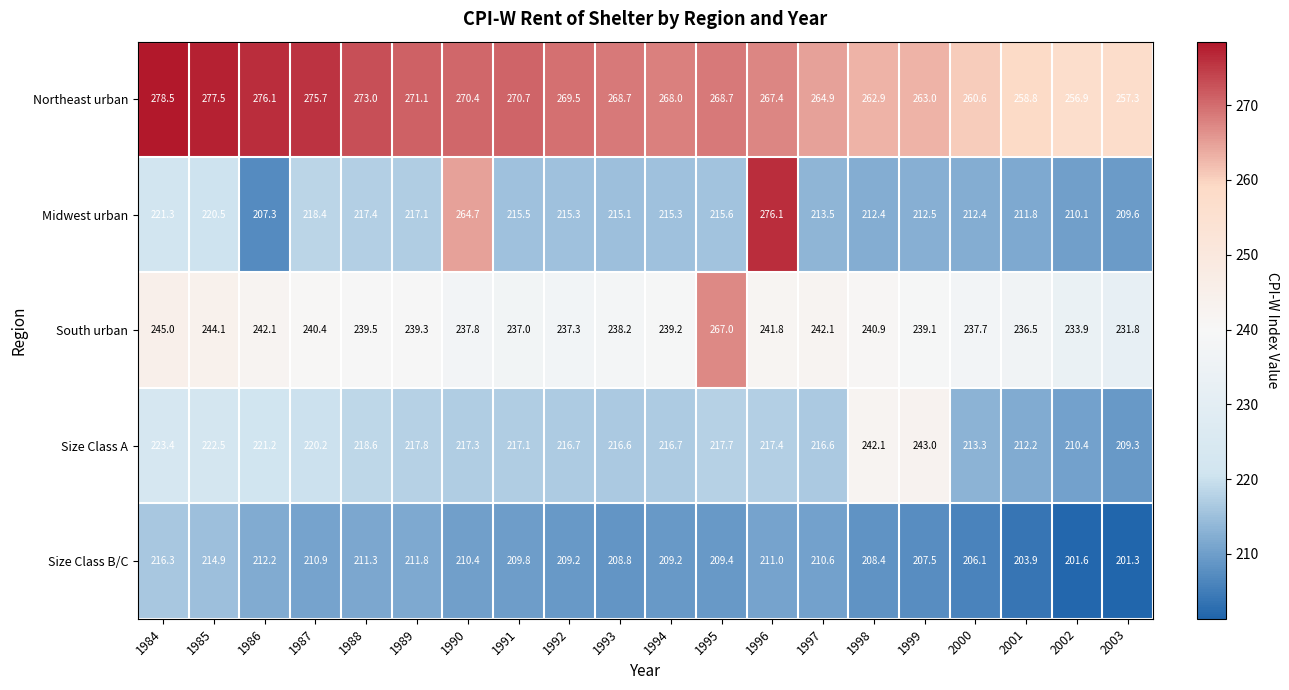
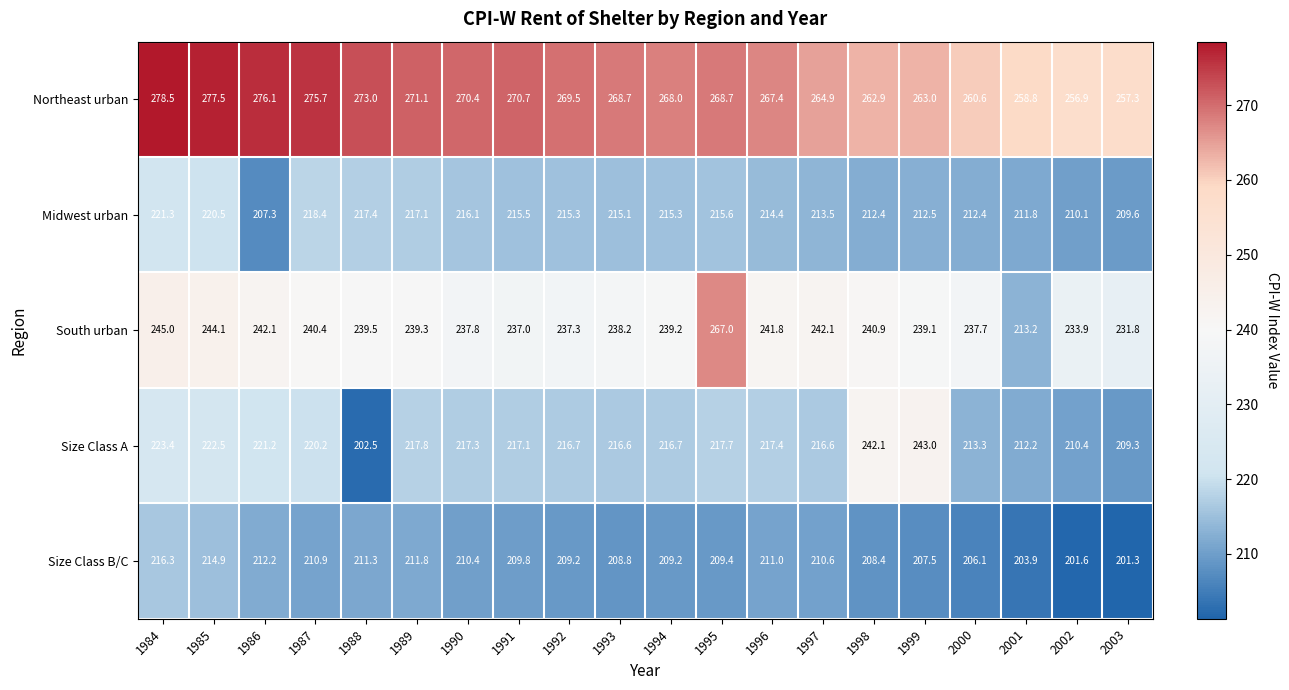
Midwest urban, 1990: 264.7 -> 216.1
Midwest urban, 1996: 276.1 -> 214.4
South urban, 2001: 236.5 -> 213.2
Size Class A, 1988: 218.6 -> 202.5
